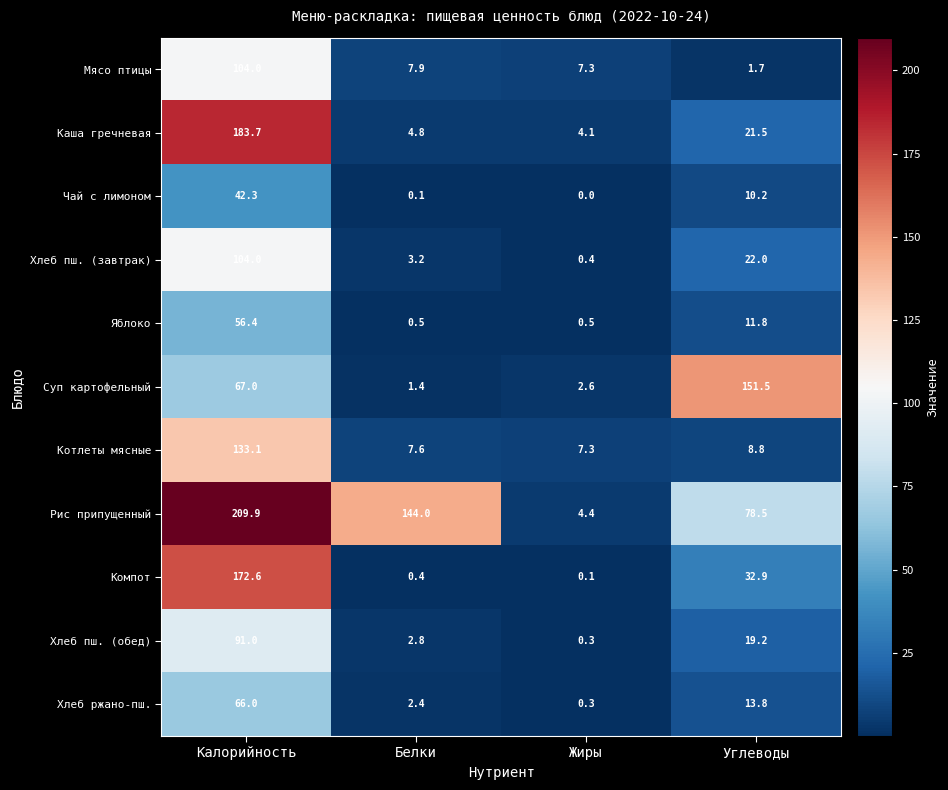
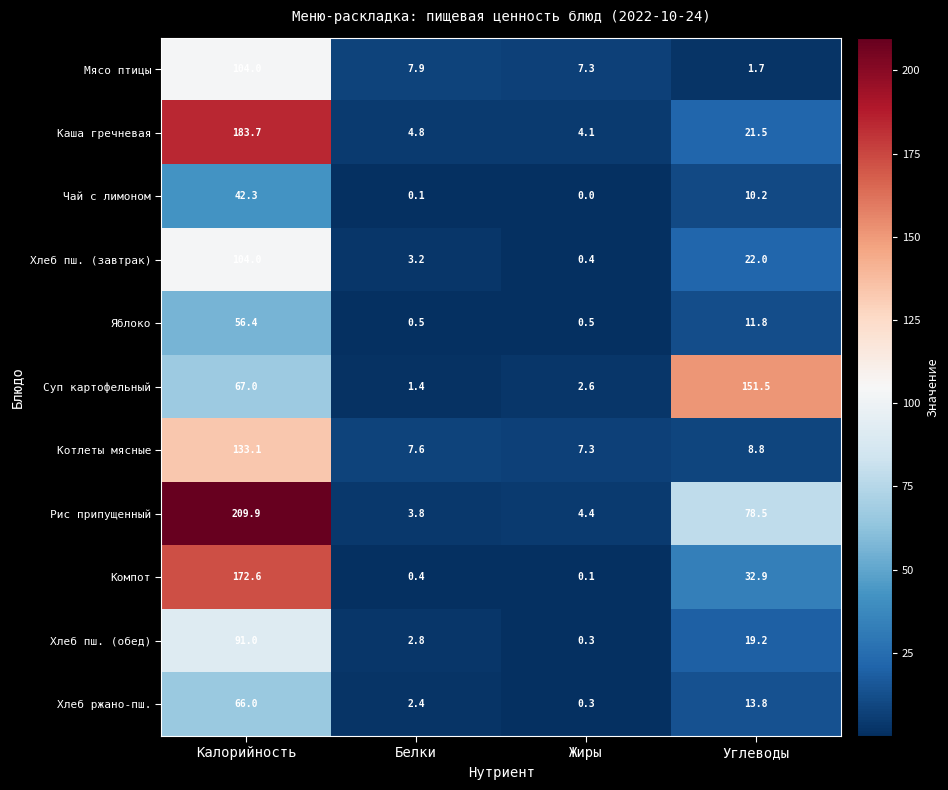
Рис припущенный, Белки: 144.0 -> 3.8
